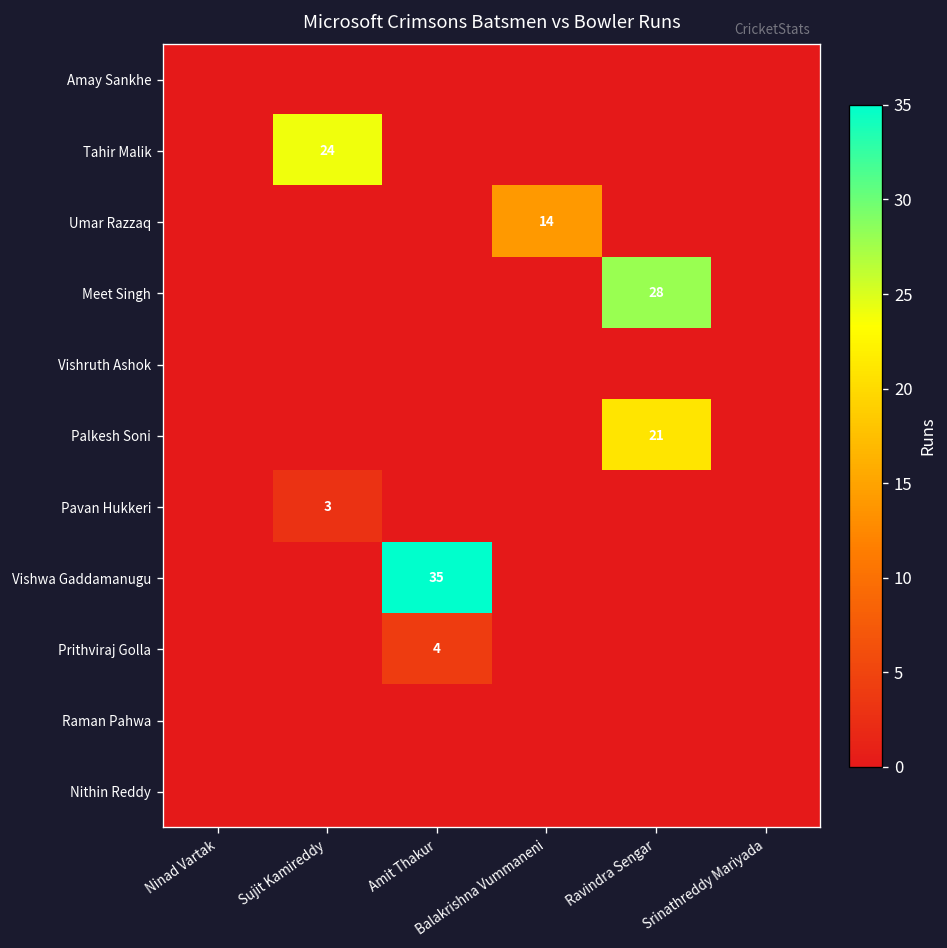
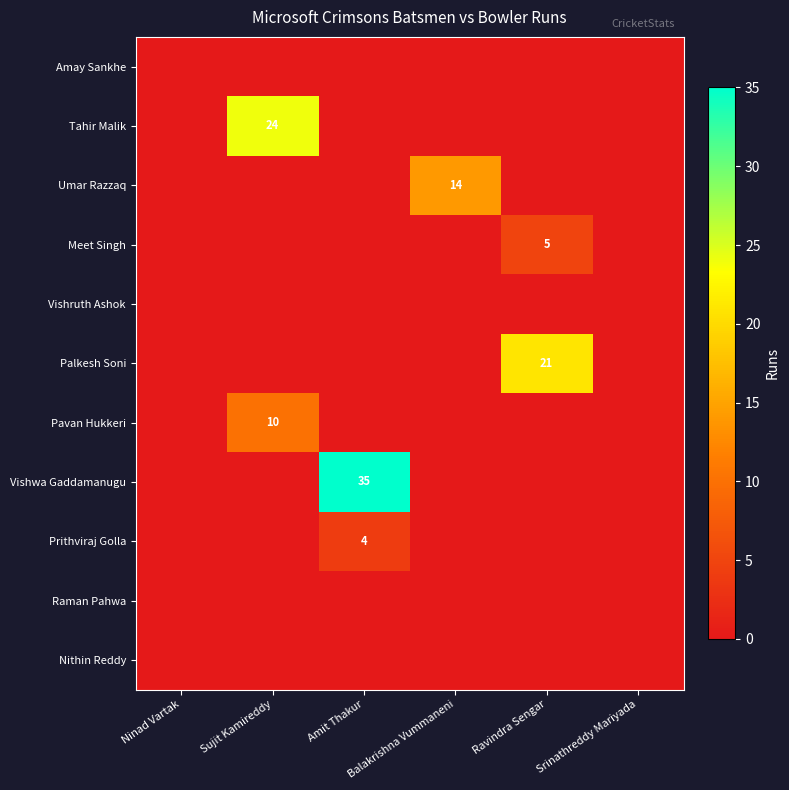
Meet Singh, Ravindra Sengar: 28 -> 5
Pavan Hukkeri, Sujit Kamireddy: 3 -> 10
